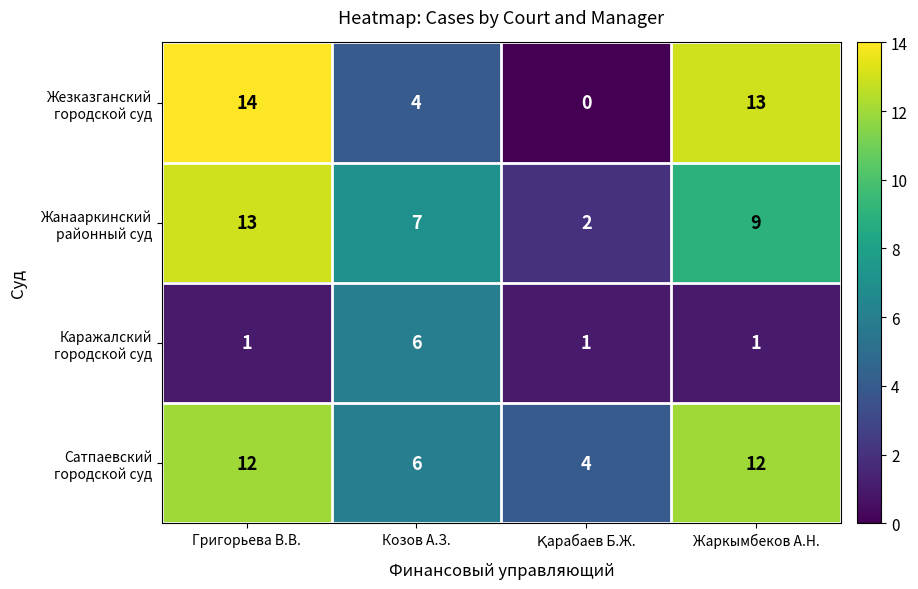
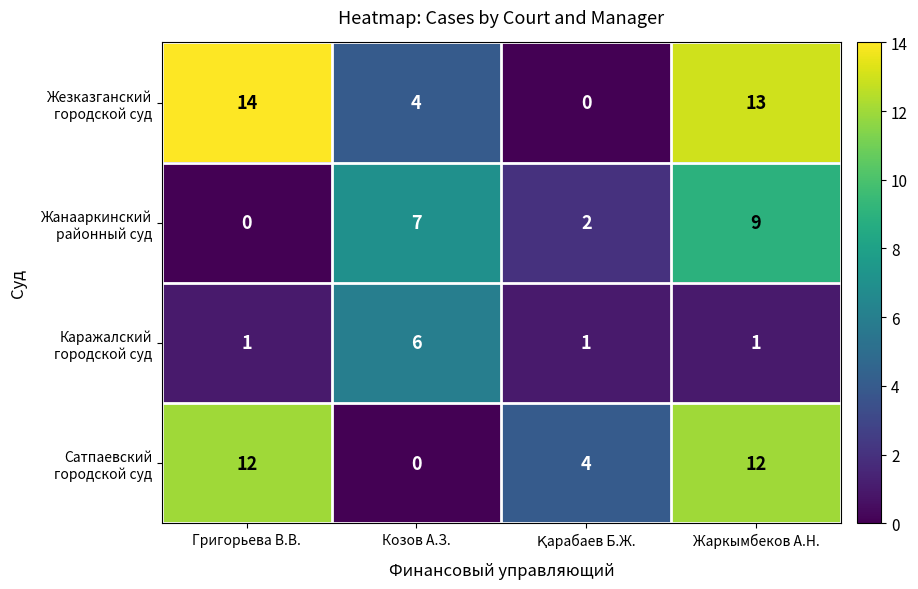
Жанааркинский районный суд, Григорьева В.В.: 13 -> 0
Сатпаевский городской суд, Козов А.З.: 6 -> 0
